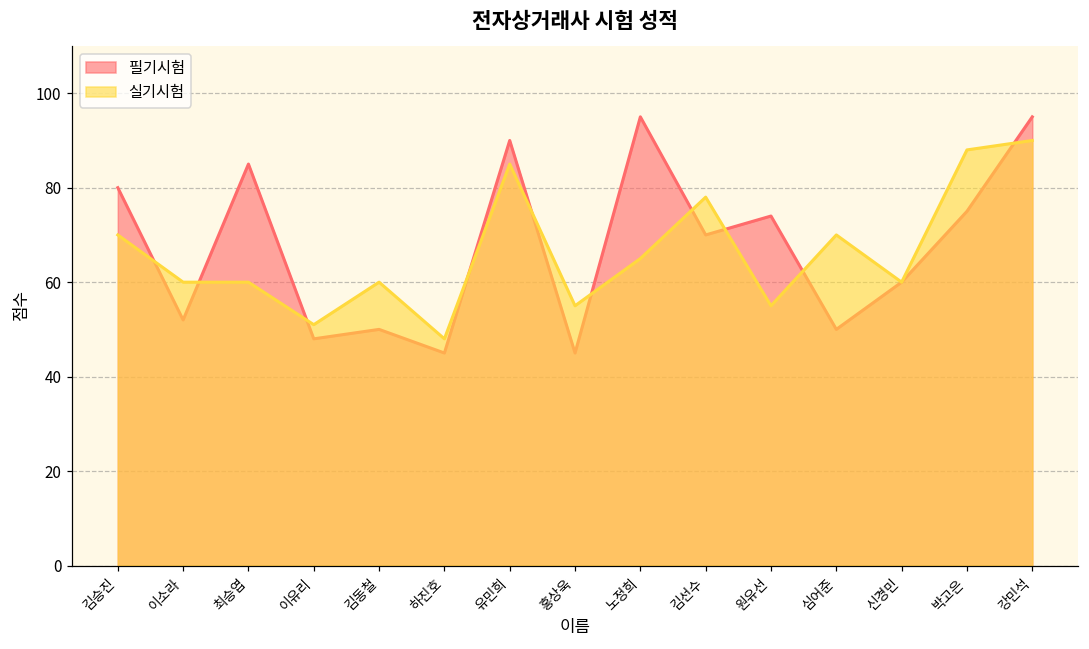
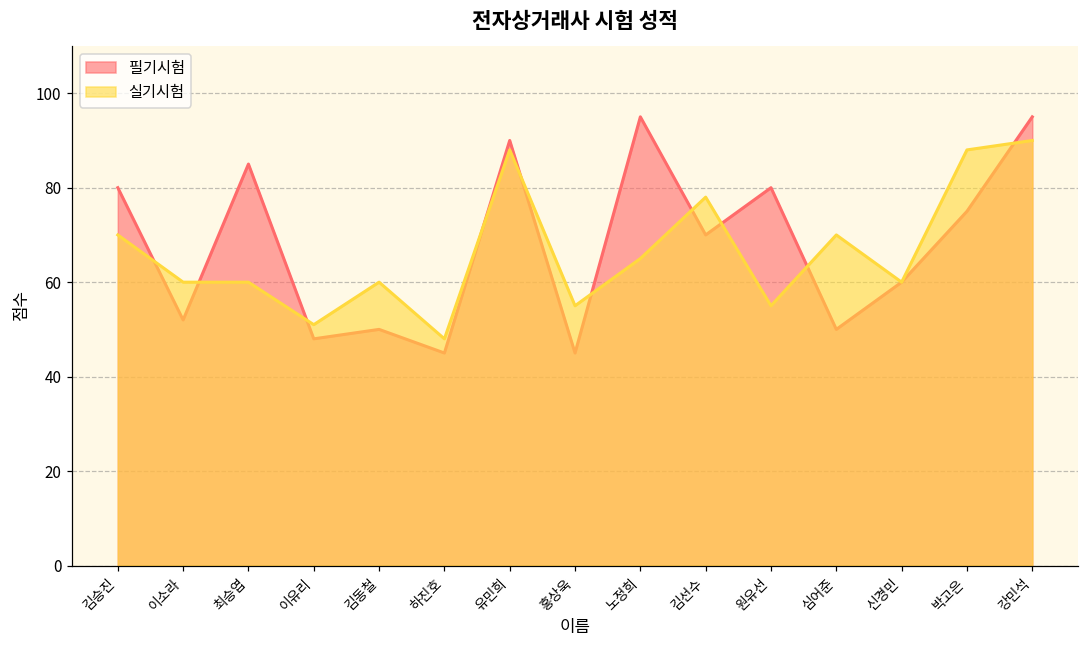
실기시험, 유민희: 85 -> 88
필기시험, 원유선: 74 -> 80
